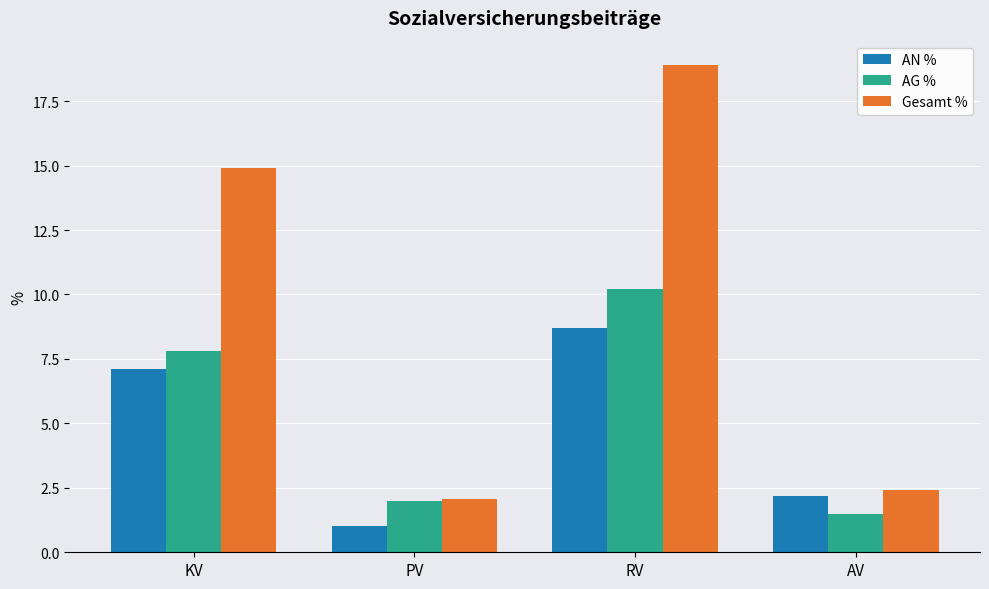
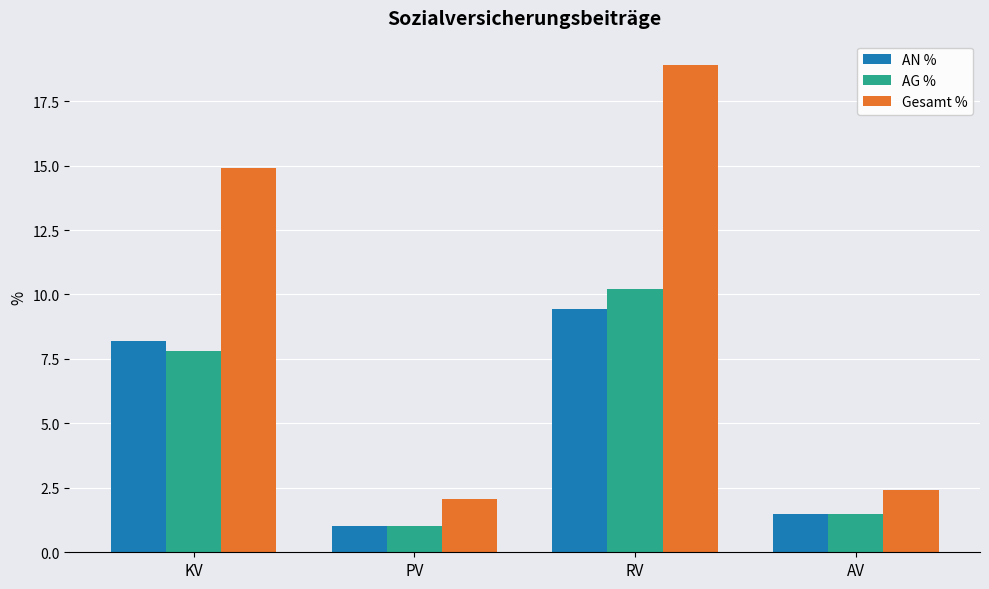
AN %, KV: 7.1 -> 8.2
AG %, PV: 2.0 -> 1.0
AN %, RV: 8.7 -> 9.5
AN %, AV: 2.2 -> 1.5
